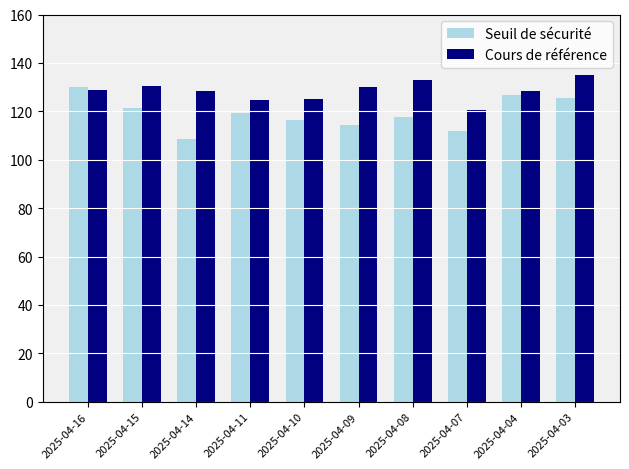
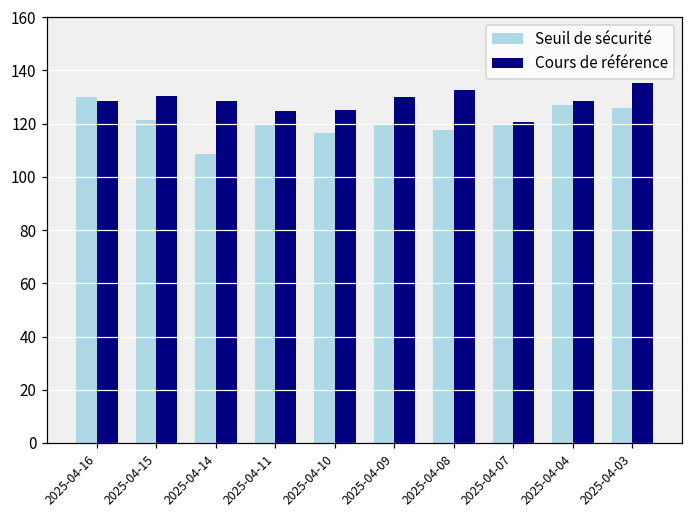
Seuil de sécurité, 2025-04-09: 114 -> 120
Seuil de sécurité, 2025-04-07: 112 -> 120
